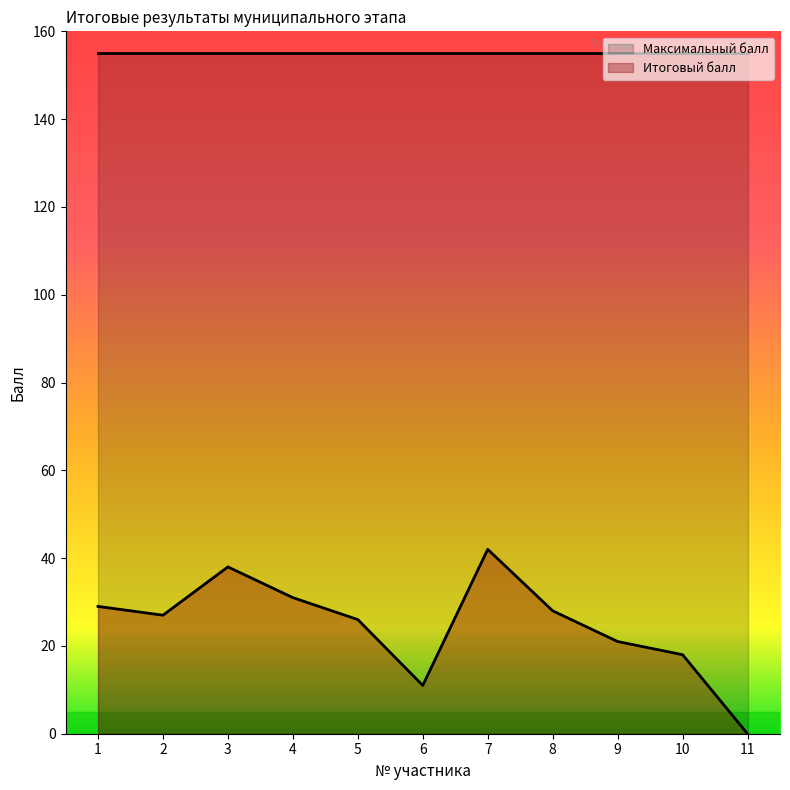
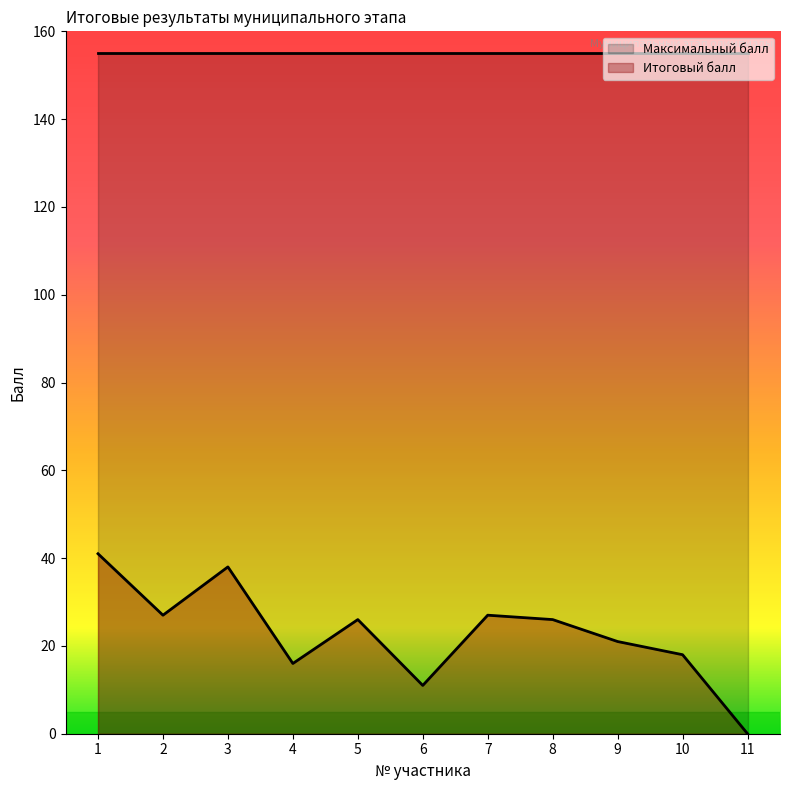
Итоговый балл, 1: 29 -> 41
Итоговый балл, 4: 31 -> 16
Итоговый балл, 7: 42 -> 27
Итоговый балл, 8: 28 -> 26
